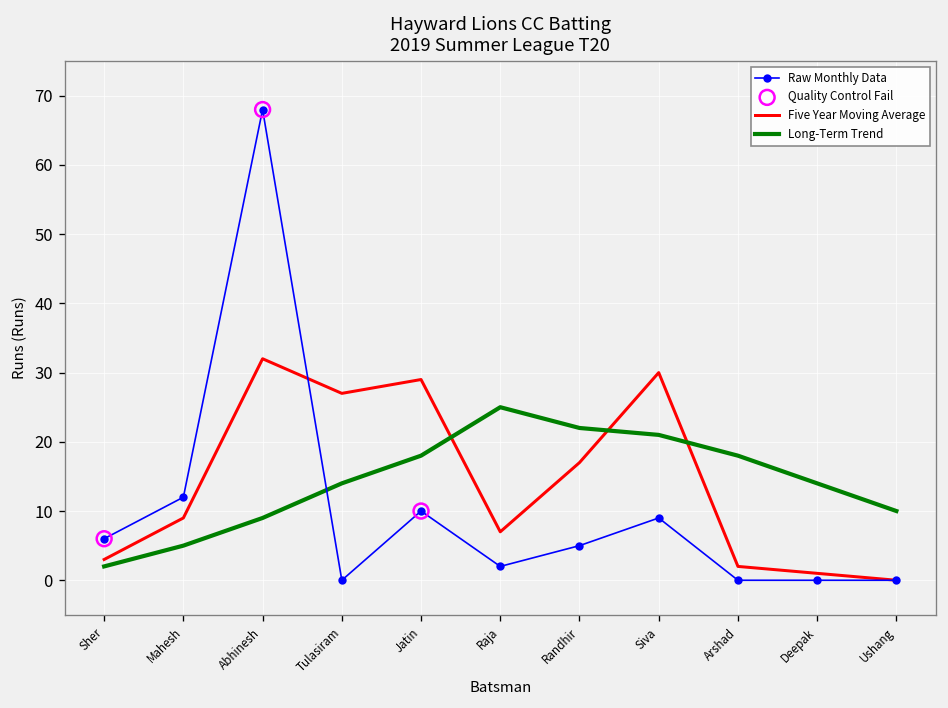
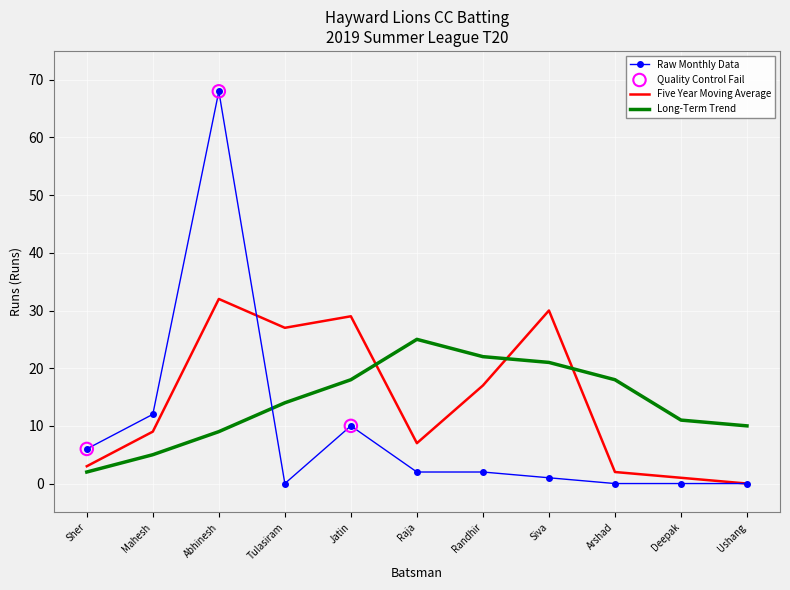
Raw Monthly Data, Randhir: 5 -> 2
Raw Monthly Data, Siva: 9 -> 1
Long-Term Trend, Deepak: 14 -> 11
